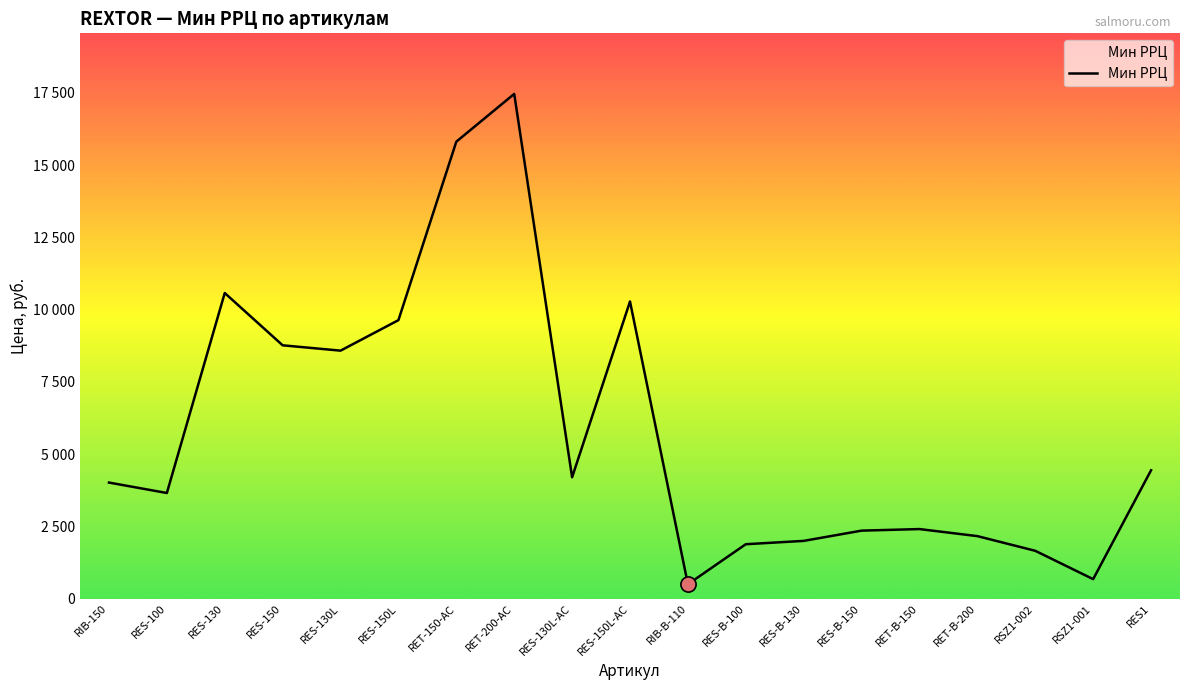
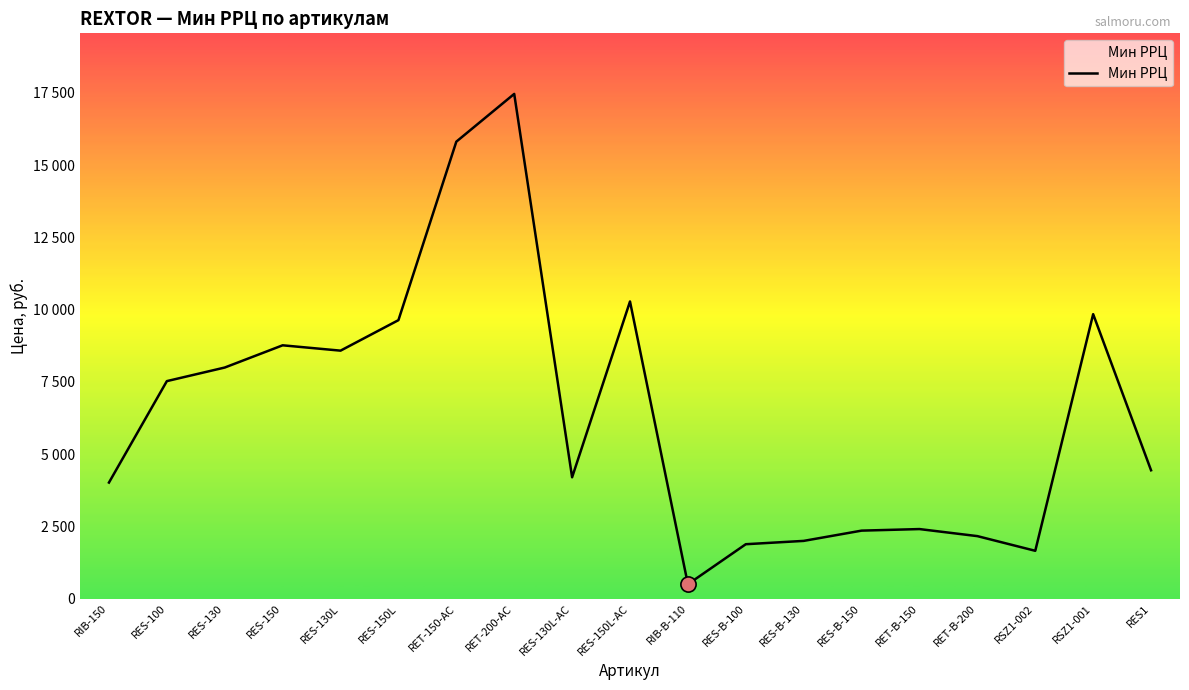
Мин РРЦ, RES-100: 3700 -> 7500
Мин РРЦ, RES-130: 10600 -> 8000
Мин РРЦ, RSZ1-001: 700 -> 9800
